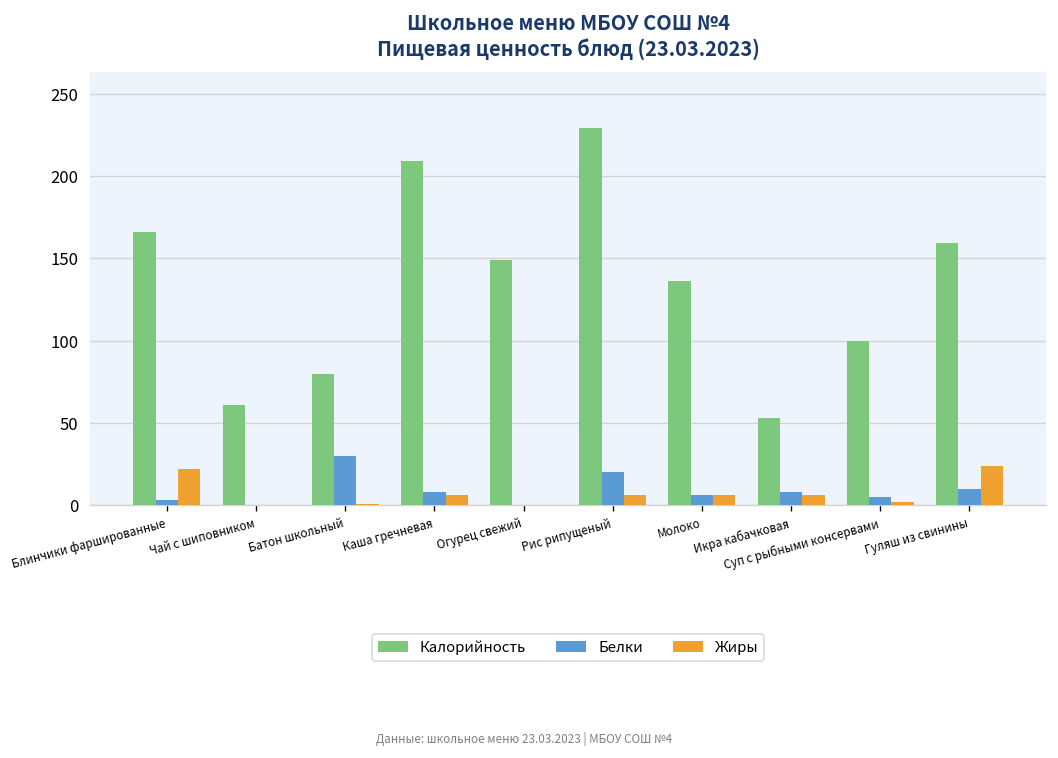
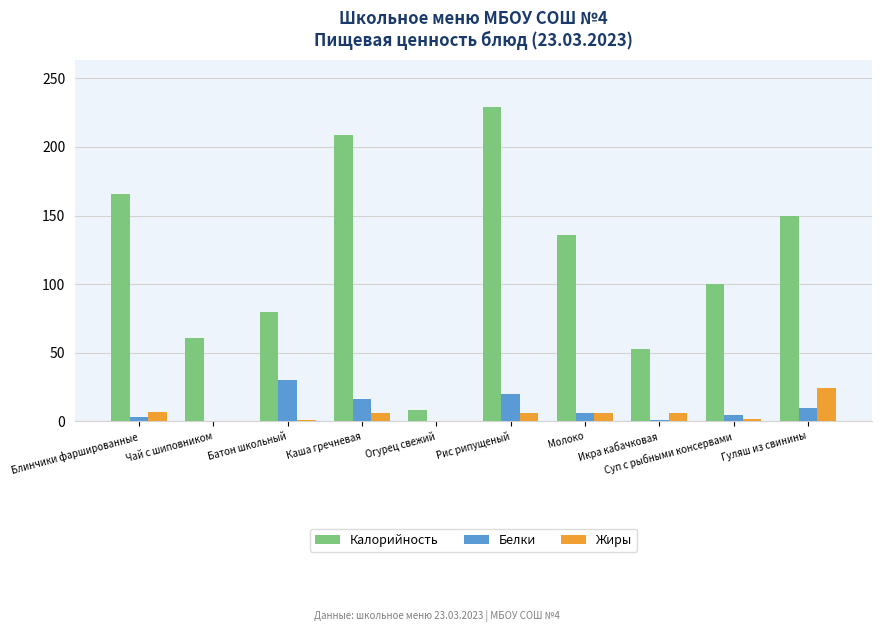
Жиры, Блинчики фаршированные: 22 -> 7
Белки, Каша гречневая: 8 -> 16
Калорийность, Огурец свежий: 149 -> 8
Белки, Икра кабачковая: 8 -> 1
Калорийность, Гуляш из свинины: 159 -> 150
